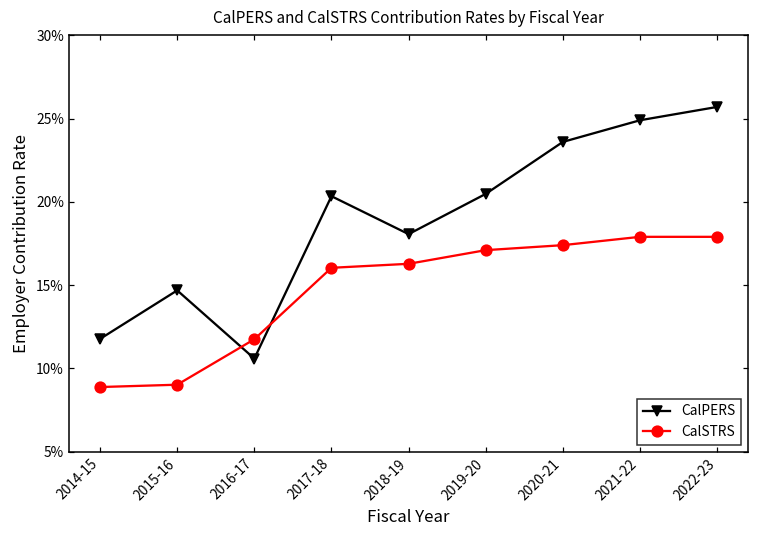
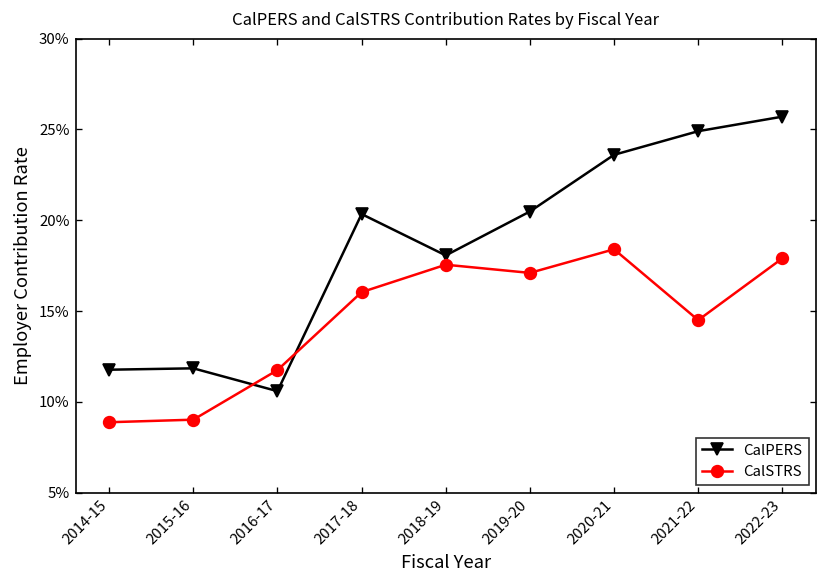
CalPERS, 2015-16: 14.7% -> 11.8%
CalSTRS, 2018-19: 16.3% -> 17.5%
CalSTRS, 2020-21: 17.4% -> 18.4%
CalSTRS, 2021-22: 17.9% -> 14.5%
